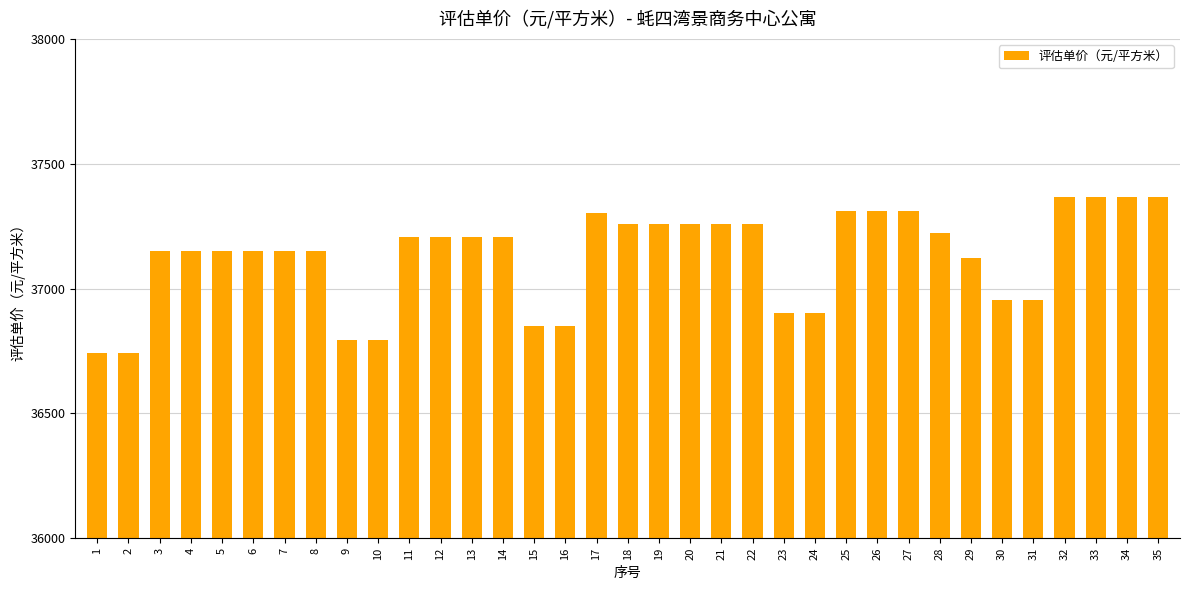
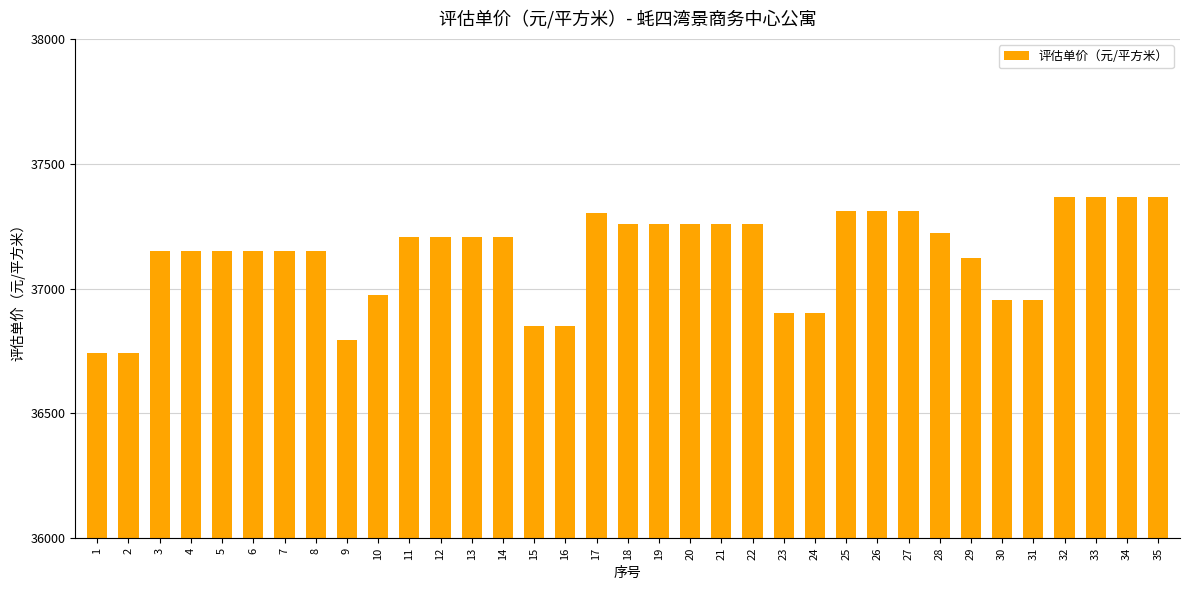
10: 36800 -> 36970
